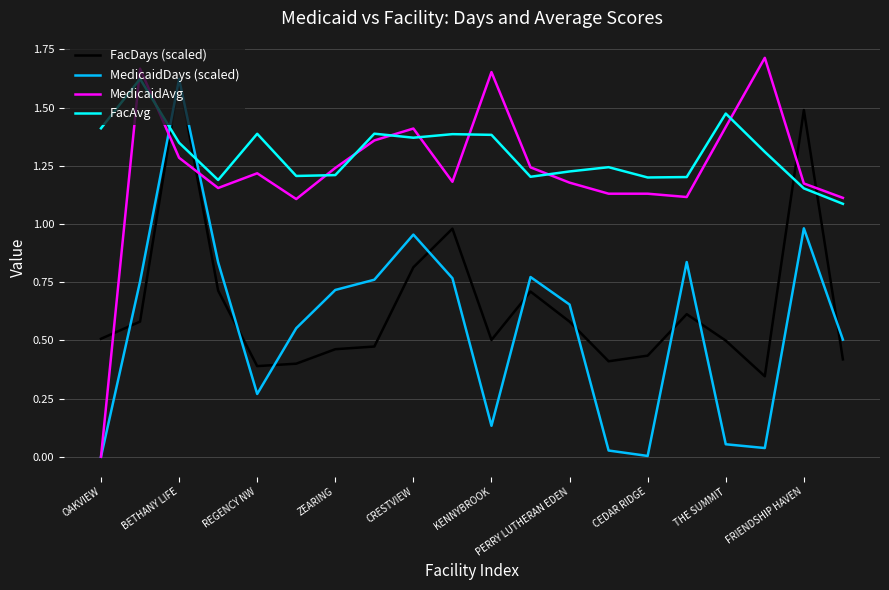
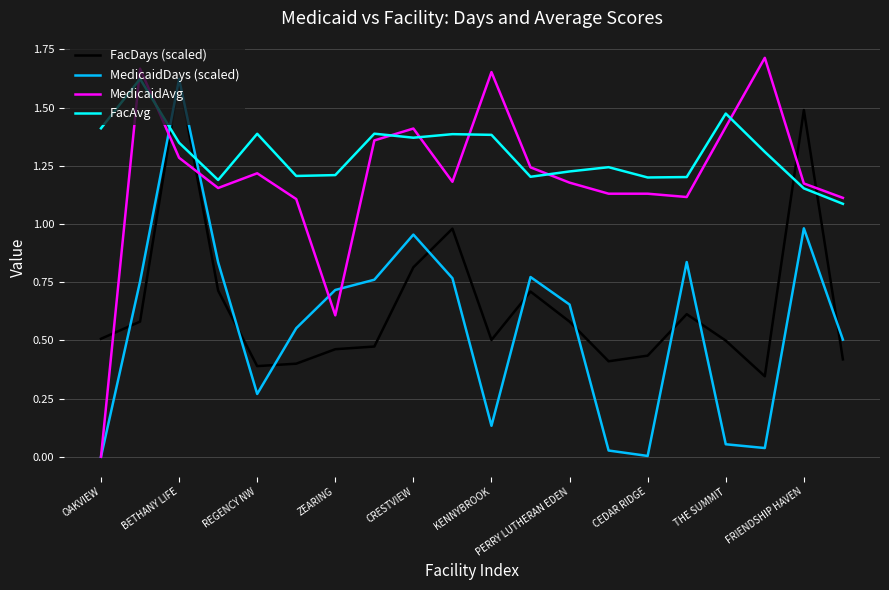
MedicaidAvg, ZEARING: 1.24 -> 0.61
